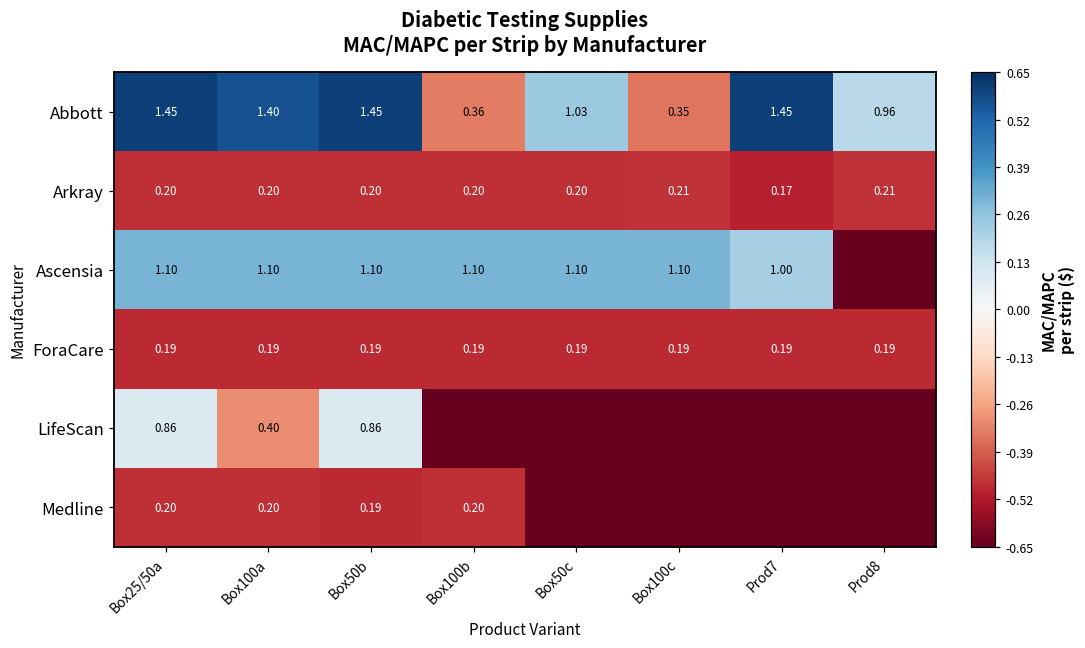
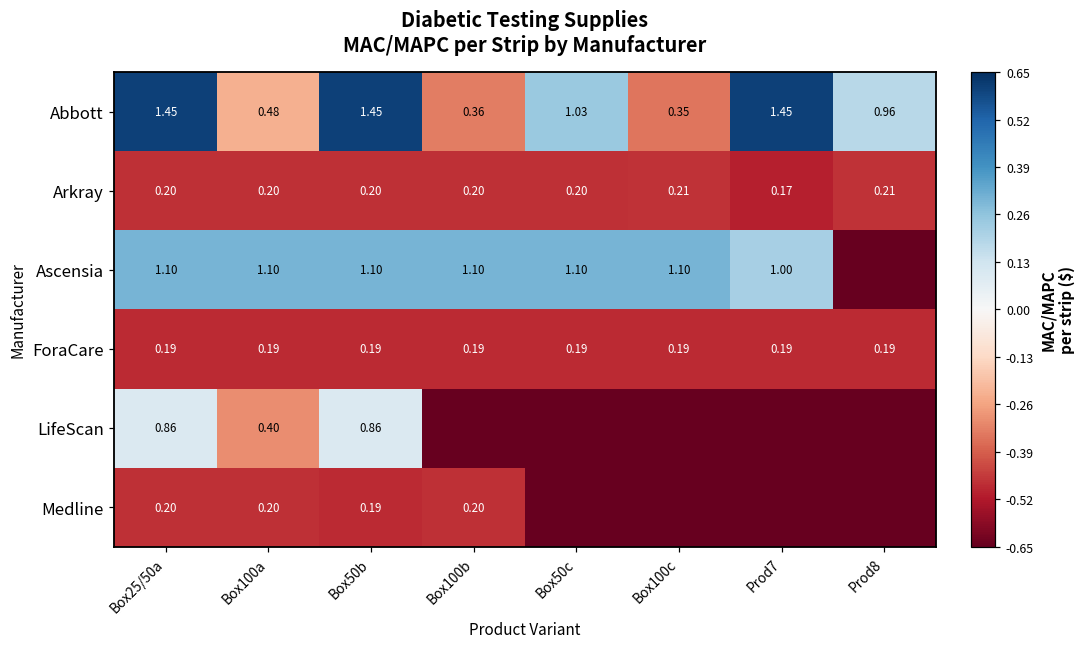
Abbott, Box100a: 1.40 -> 0.48
